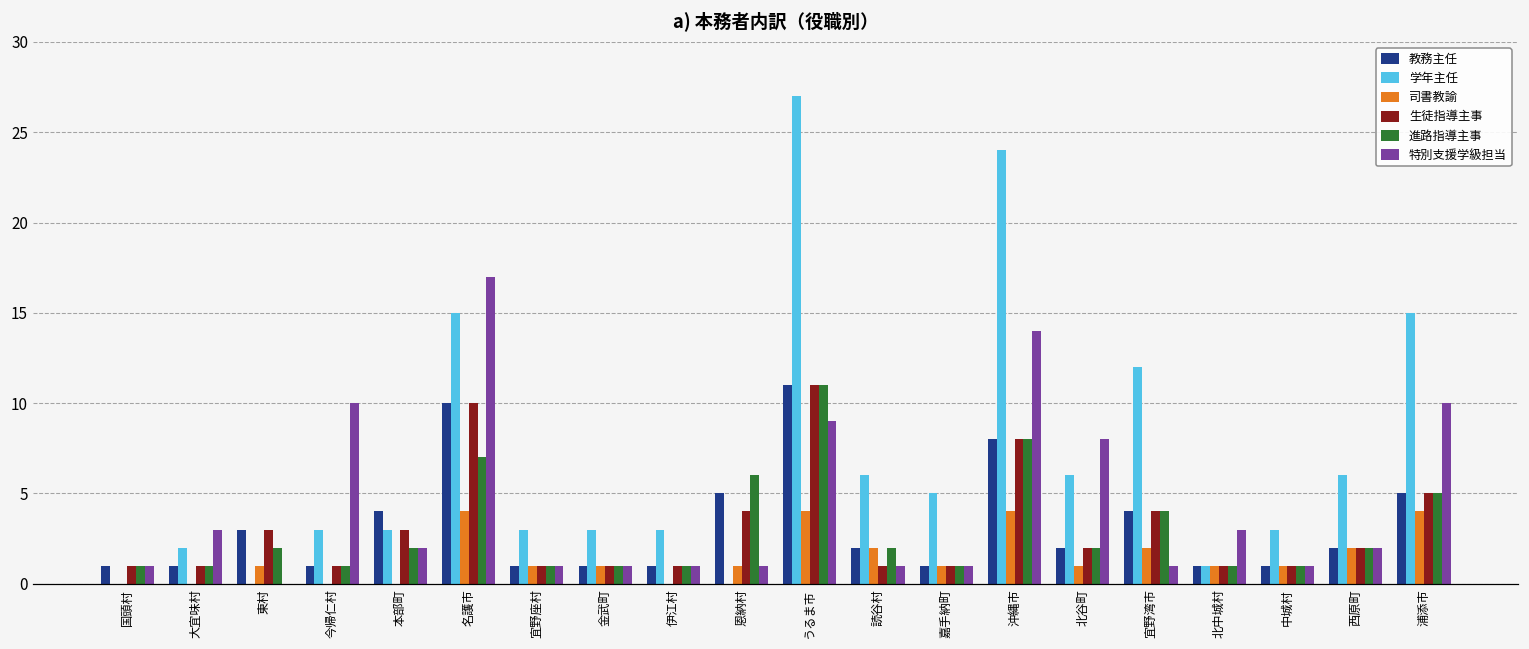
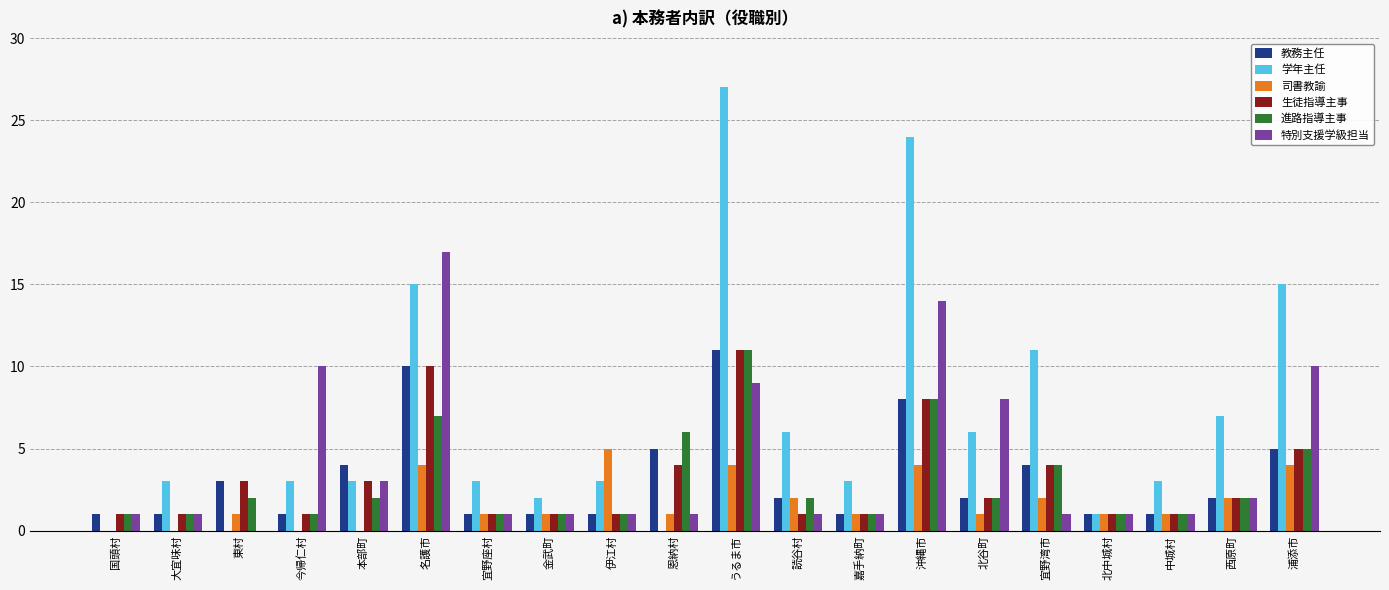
学年主任, 大宜味村: 2 -> 3
特別支援学級担当, 大宜味村: 3 -> 1
特別支援学級担当, 本部町: 2 -> 3
学年主任, 金武町: 3 -> 2
司書教諭, 伊江村: 0 -> 5
学年主任, 嘉手納町: 5 -> 3
学年主任, 宜野湾市: 12 -> 11
特別支援学級担当, 北中城村: 3 -> 1
学年主任, 西原町: 6 -> 7
